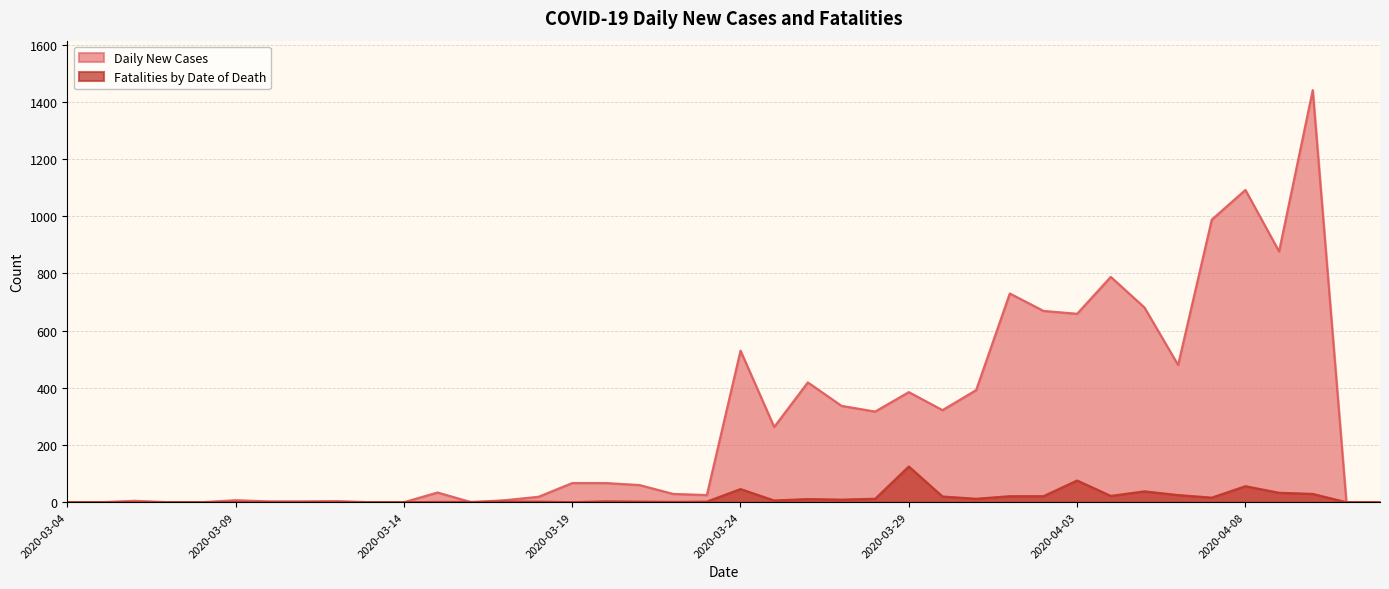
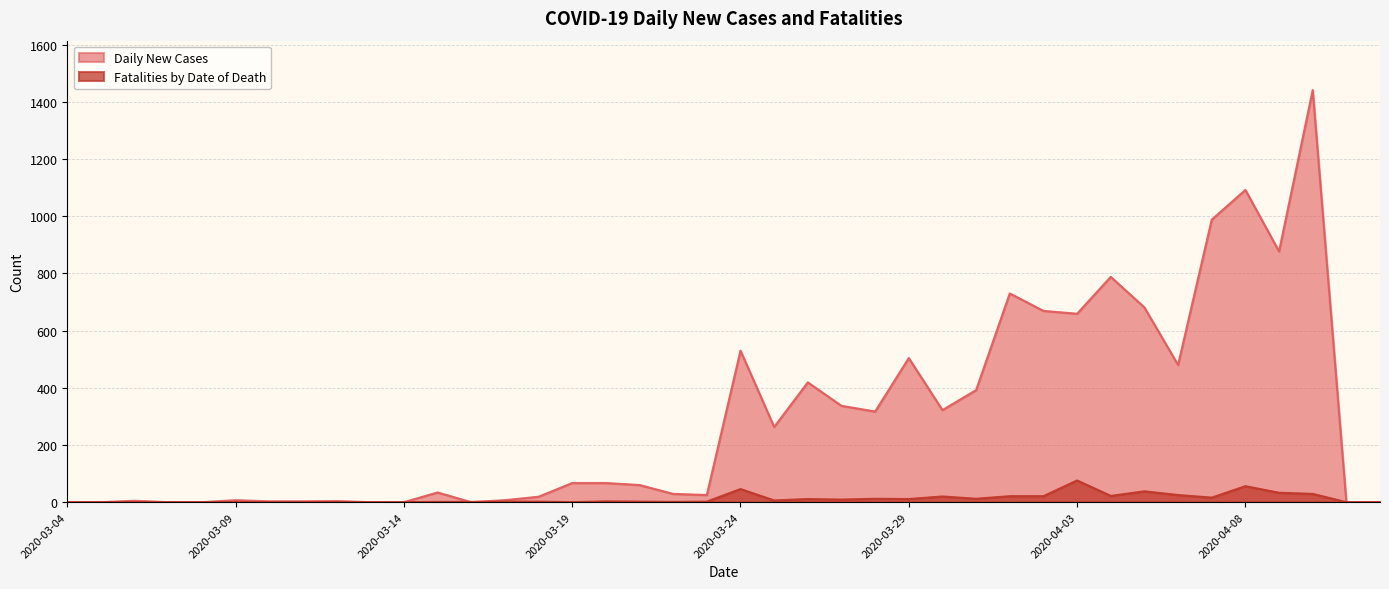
Daily New Cases, 2020-03-29: 390 -> 500
Fatalities by Date of Death, 2020-03-29: 130 -> 10
